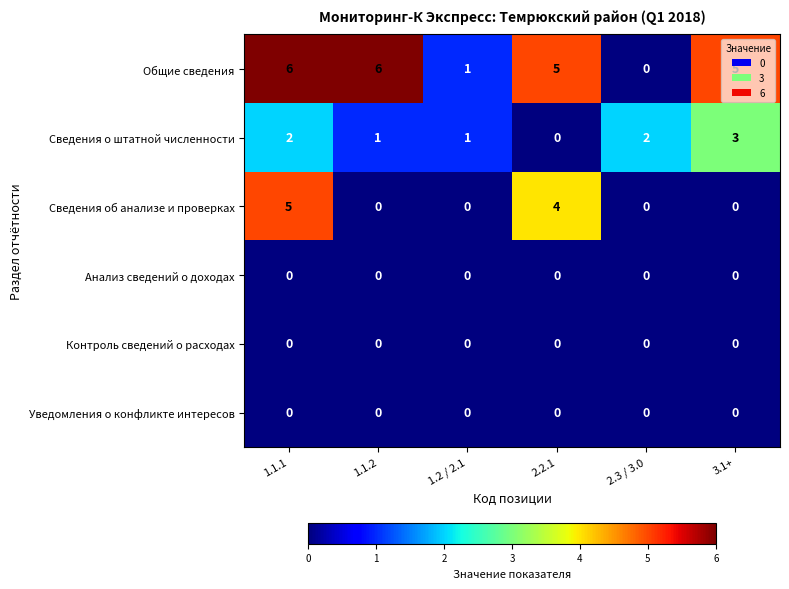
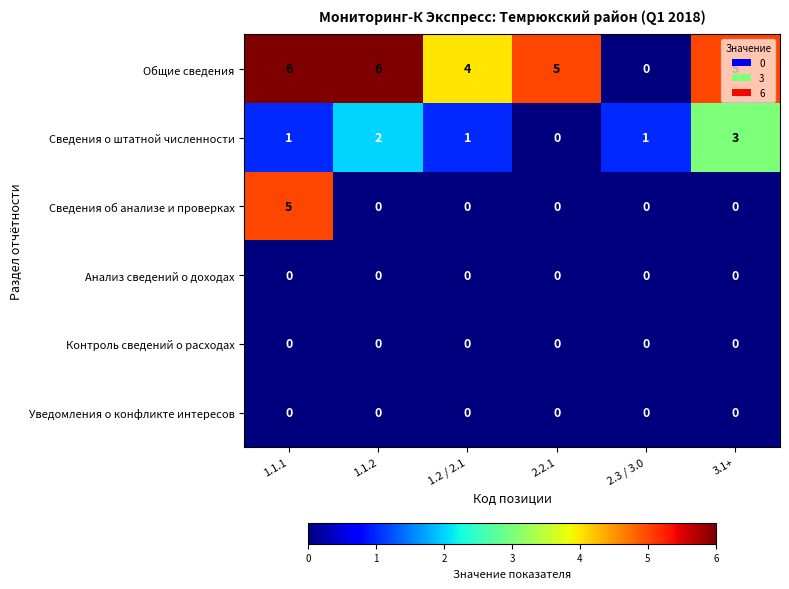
Общие сведения, 1.2 / 2.1: 1 -> 4
Сведения о штатной численности, 1.1.1: 2 -> 1
Сведения о штатной численности, 1.1.2: 1 -> 2
Сведения о штатной численности, 2.3 / 3.0: 2 -> 1
Сведения об анализе и проверках, 2.2.1: 4 -> 0
